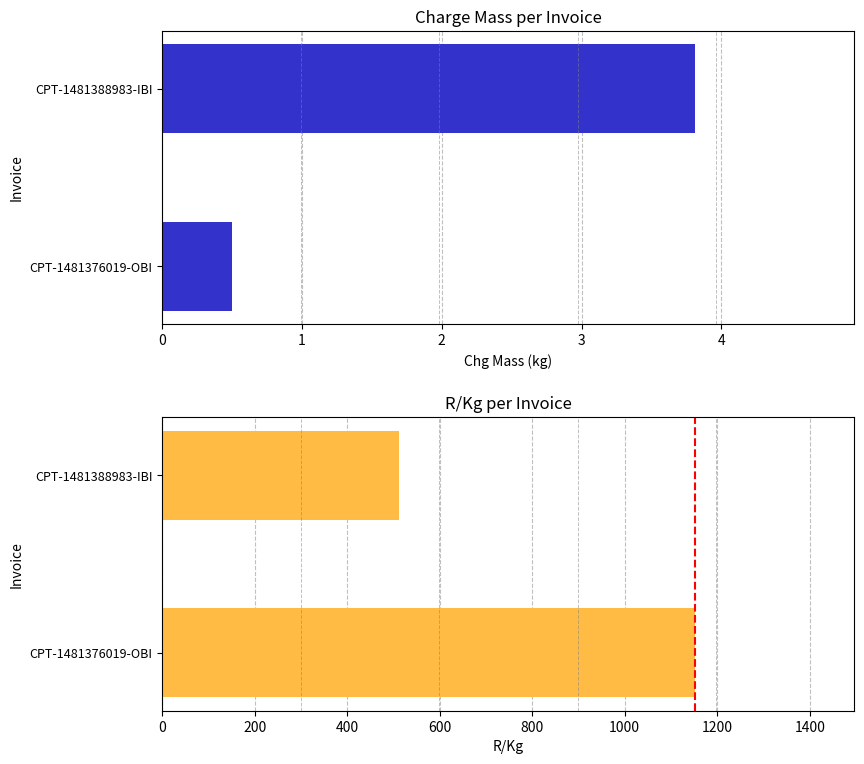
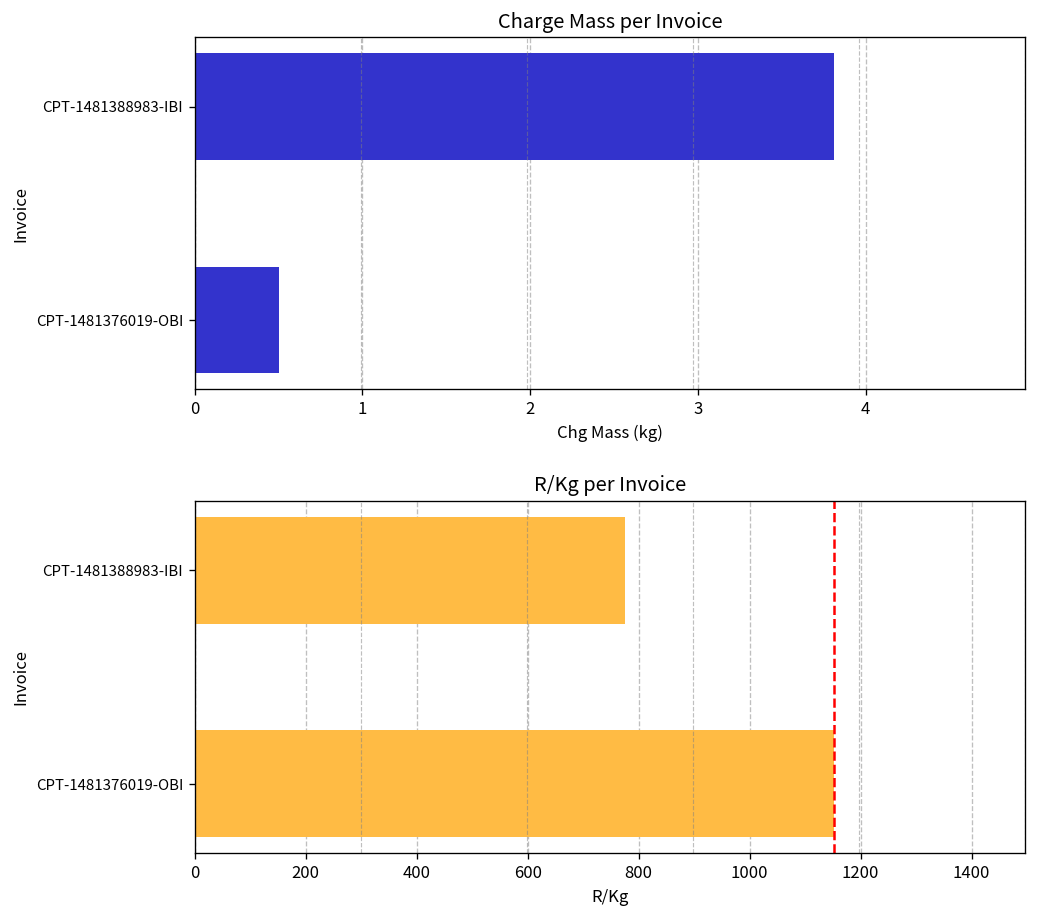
R/Kg per Invoice, CPT-1481388983-IBI: 510 -> 780
